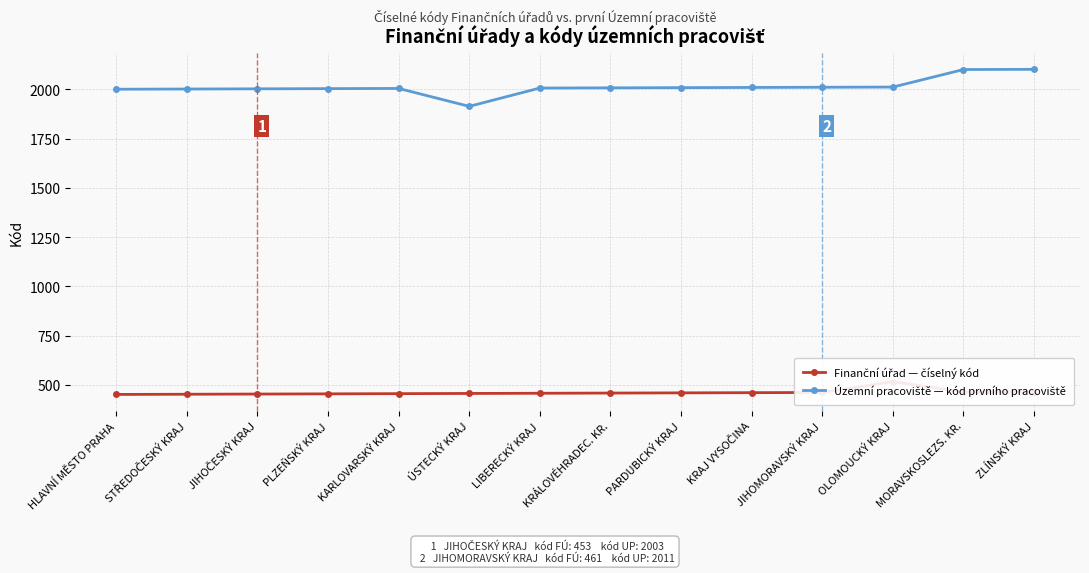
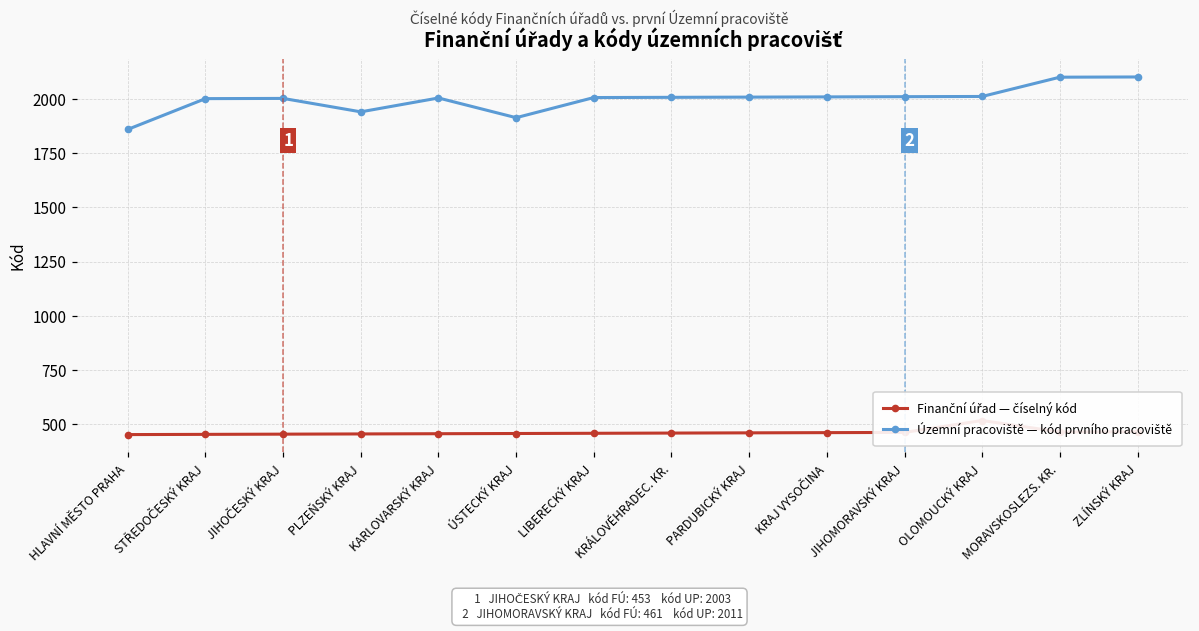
Územní pracoviště — kód prvního pracoviště, HLAVNÍ MĚSTO PRAHA: 2000 -> 1860
Územní pracoviště — kód prvního pracoviště, PLZEŇSKÝ KRAJ: 2000 -> 1940
